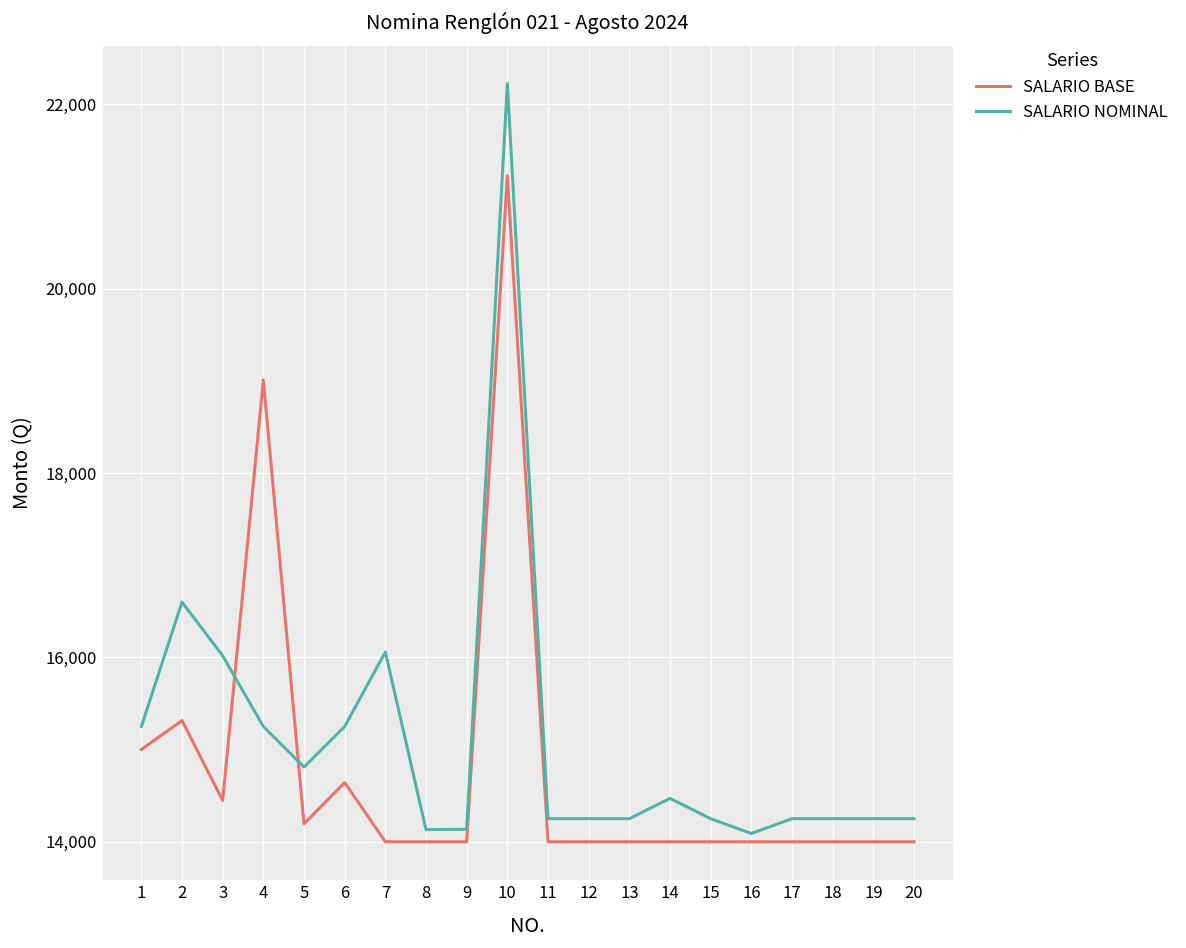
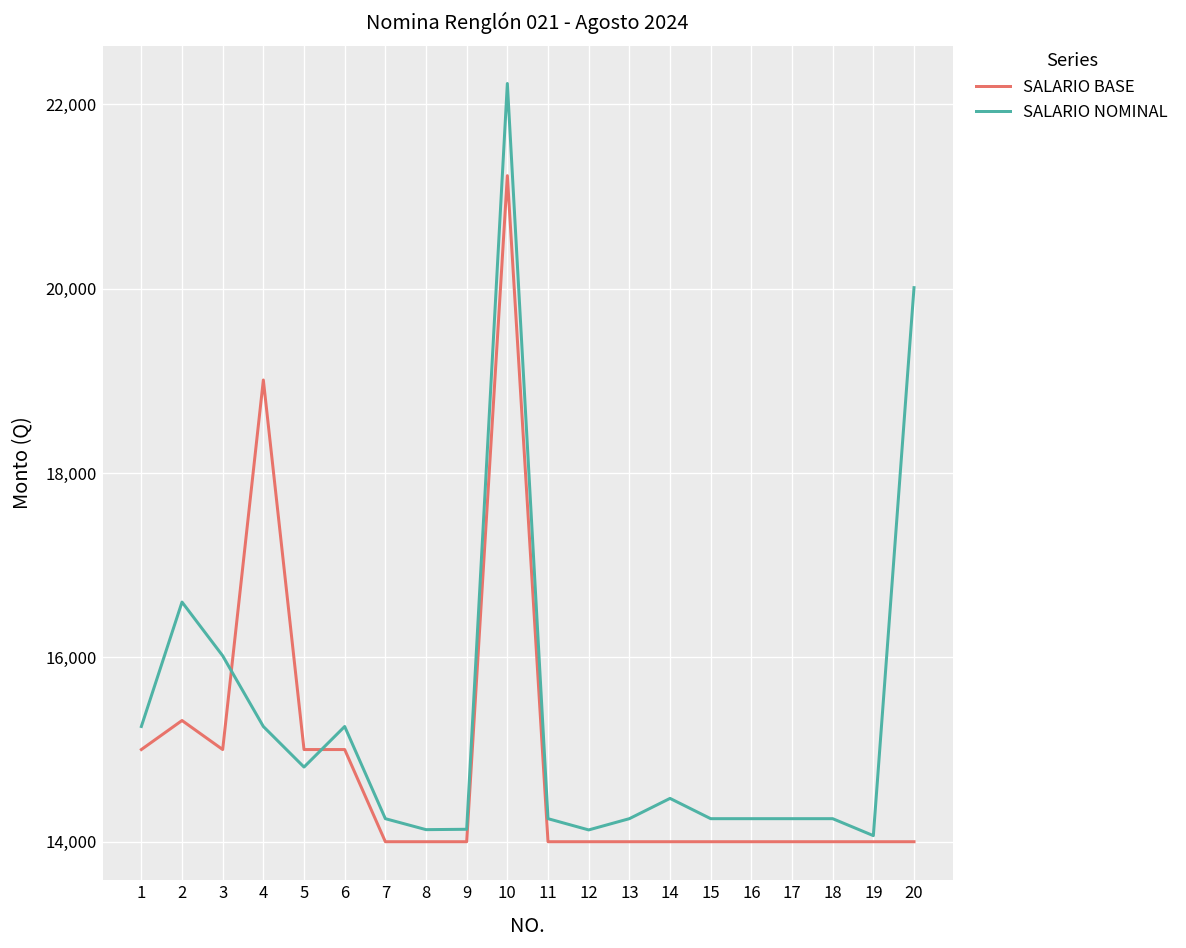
SALARIO BASE, 3: 14,400 -> 15,000
SALARIO BASE, 5: 14,200 -> 15,000
SALARIO BASE, 6: 14,600 -> 15,000
SALARIO NOMINAL, 7: 16,100 -> 14,300
SALARIO NOMINAL, 12: 14,300 -> 14,100
SALARIO NOMINAL, 16: 14,100 -> 14,300
SALARIO NOMINAL, 19: 14,300 -> 14,100
SALARIO NOMINAL, 20: 14,300 -> 20,000
